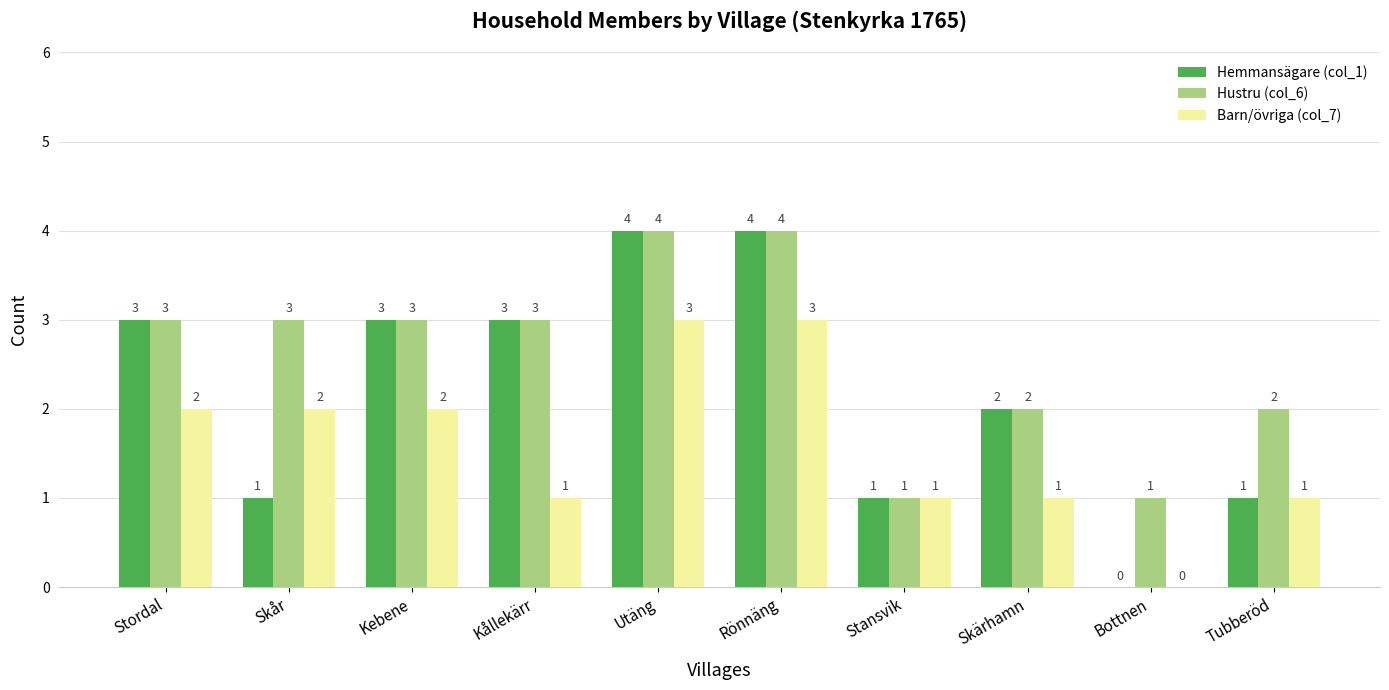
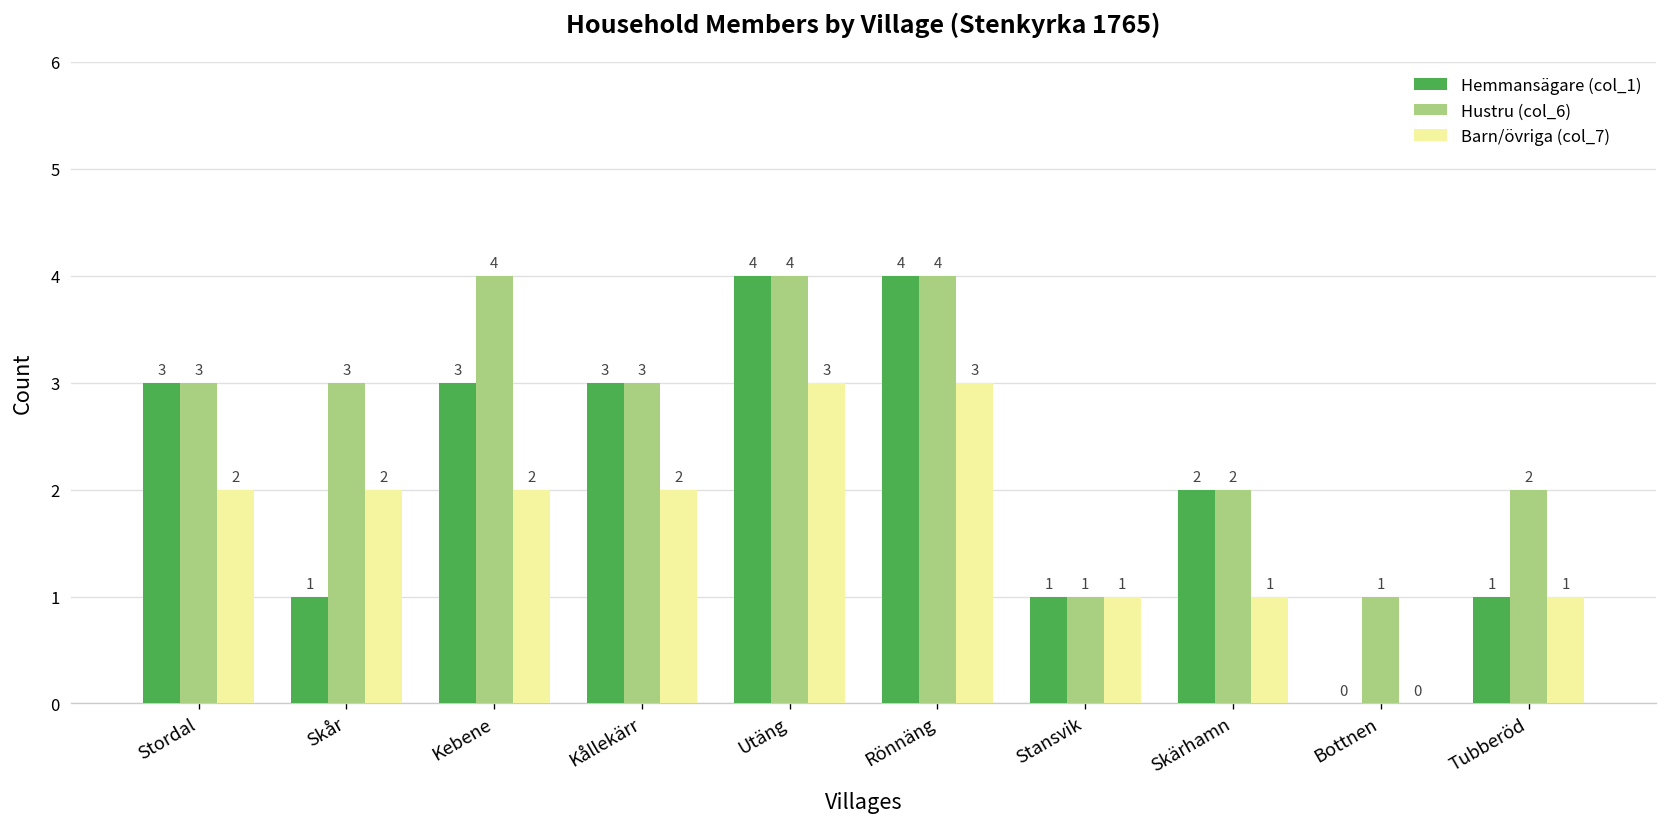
Hustru (col_6), Kebene: 3 -> 4
Barn/övriga (col_7), Kållekärr: 1 -> 2
